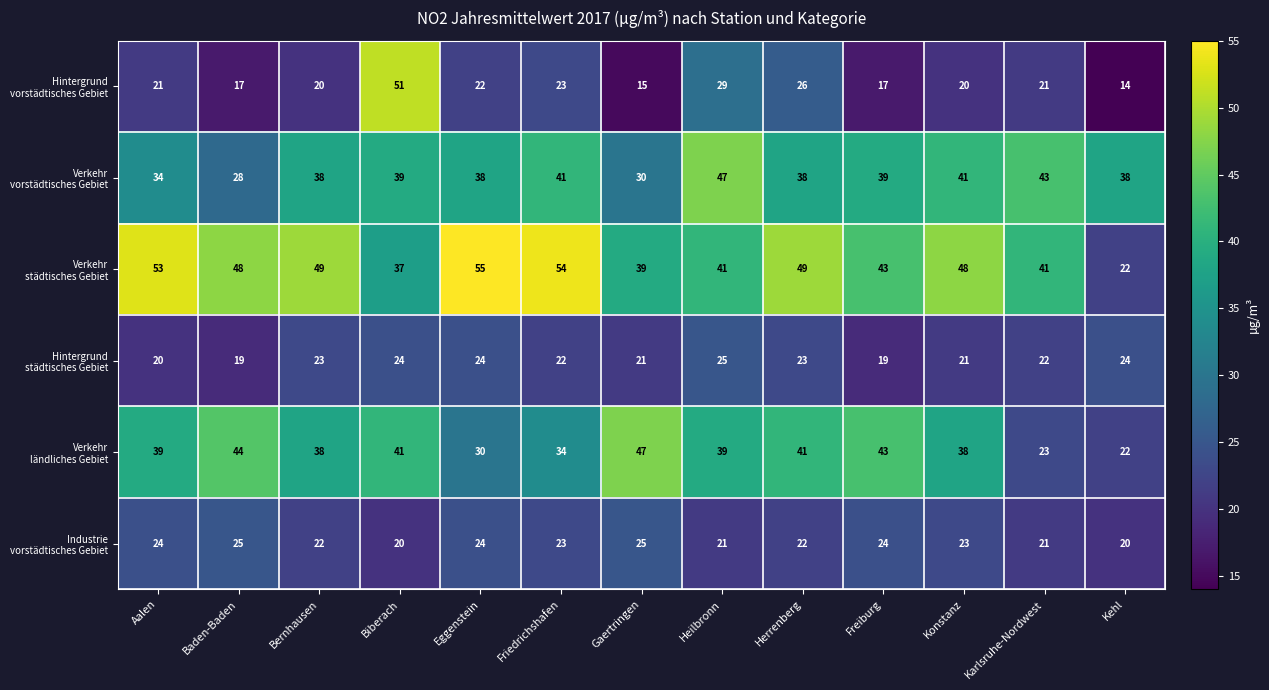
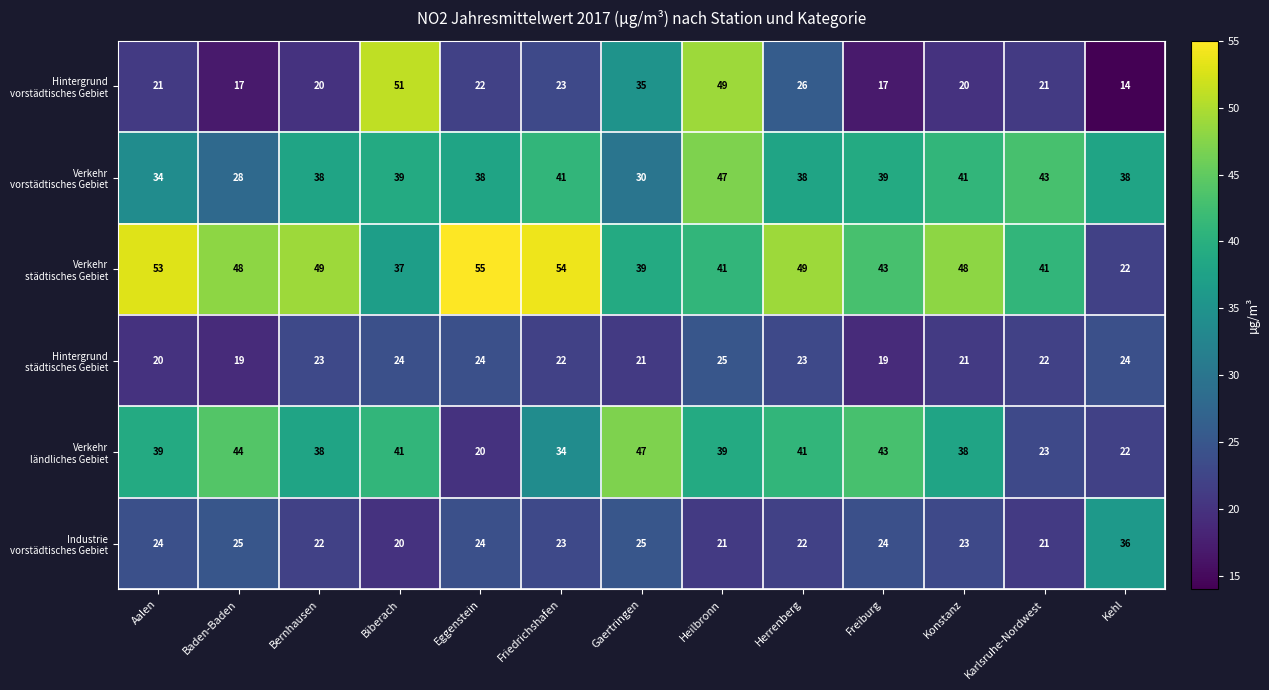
Hintergrund vorstädtisches Gebiet, Gaertringen: 15 -> 35
Hintergrund vorstädtisches Gebiet, Heilbronn: 29 -> 49
Verkehr ländliches Gebiet, Eggenstein: 30 -> 20
Industrie vorstädtisches Gebiet, Kehl: 20 -> 36
